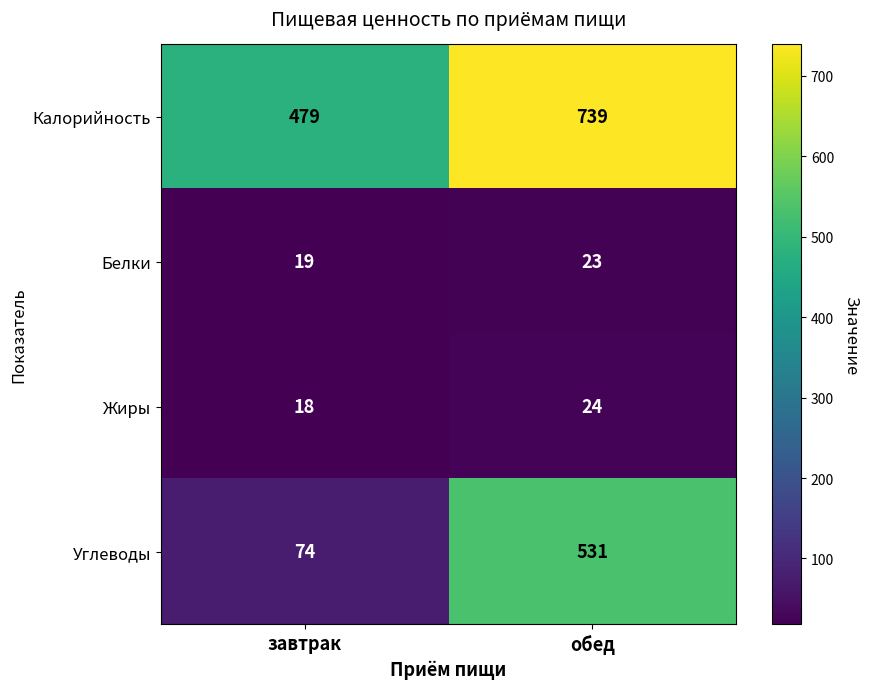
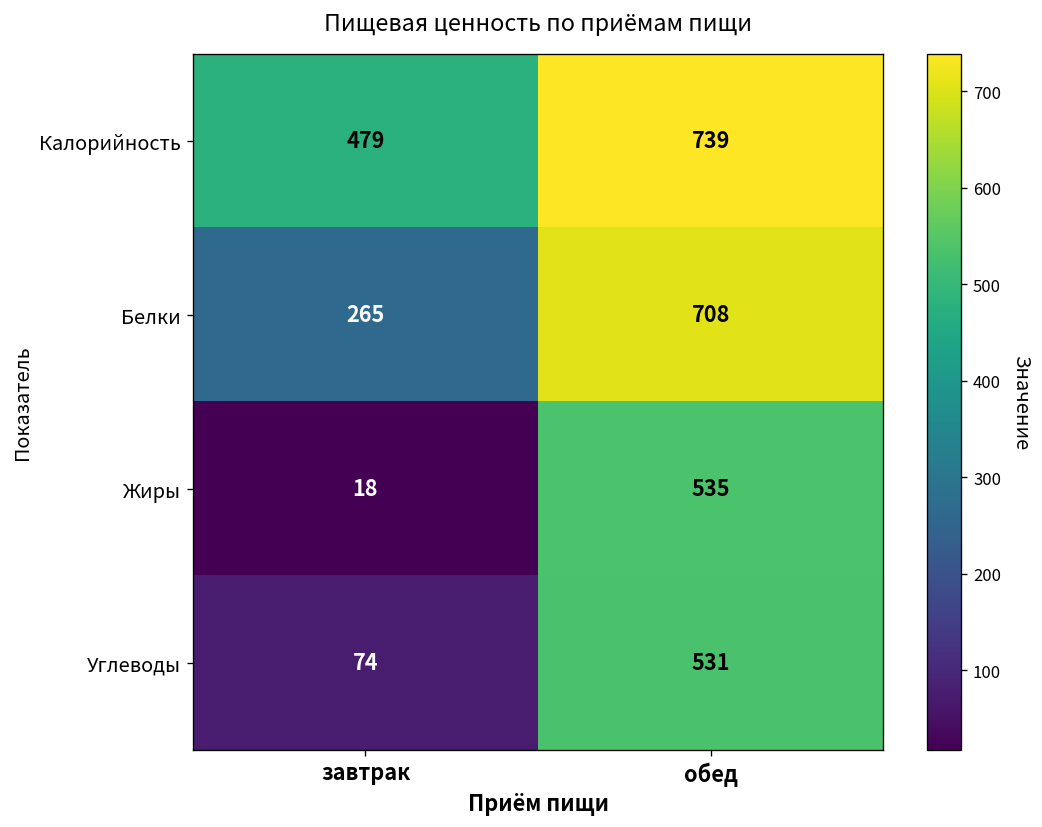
Белки, завтрак: 19 -> 265
Белки, обед: 23 -> 708
Жиры, обед: 24 -> 535
